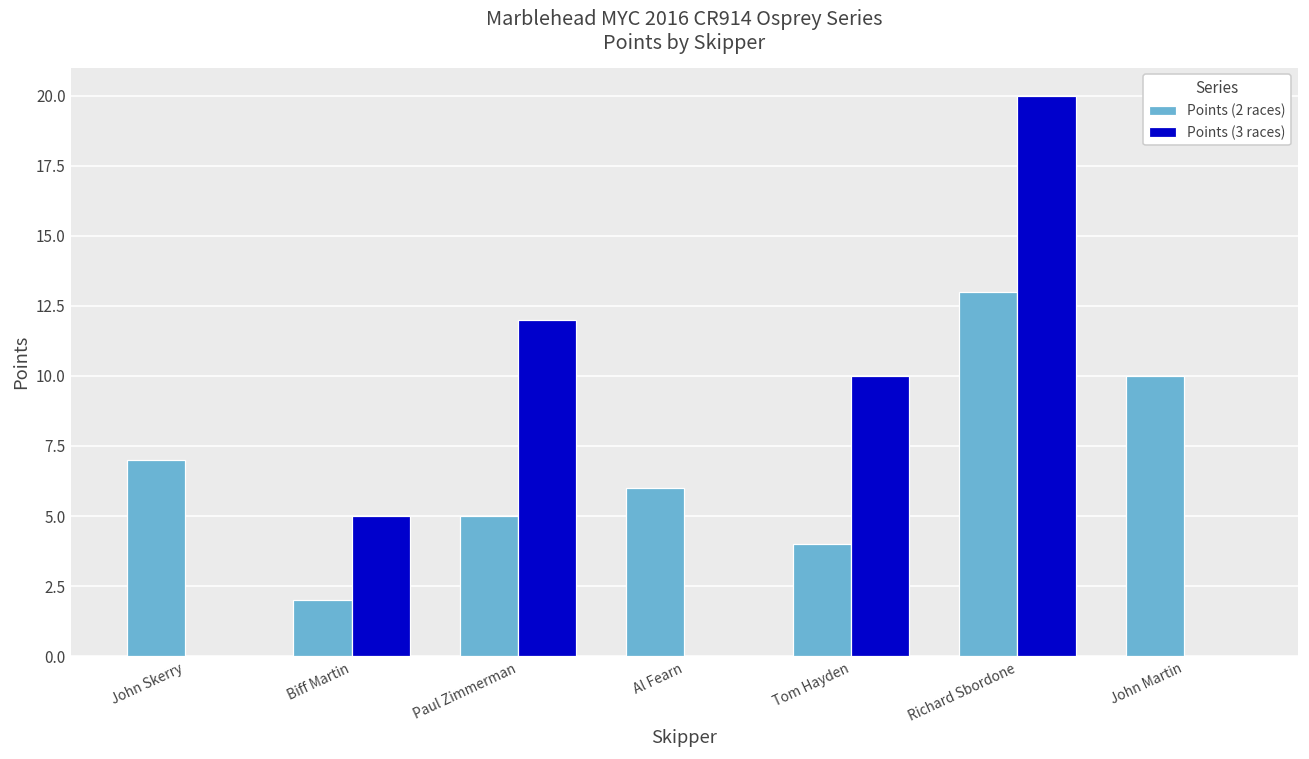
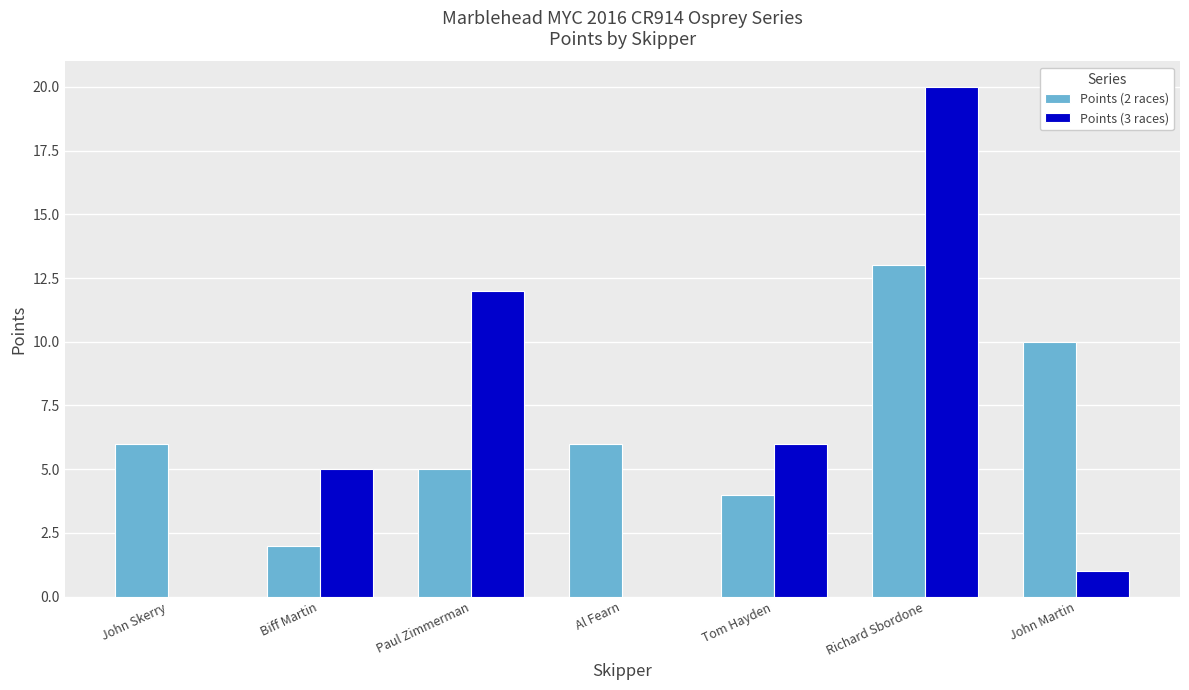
Points (2 races), John Skerry: 7 -> 6
Points (3 races), Tom Hayden: 10 -> 6
Points (3 races), John Martin: 0 -> 1
